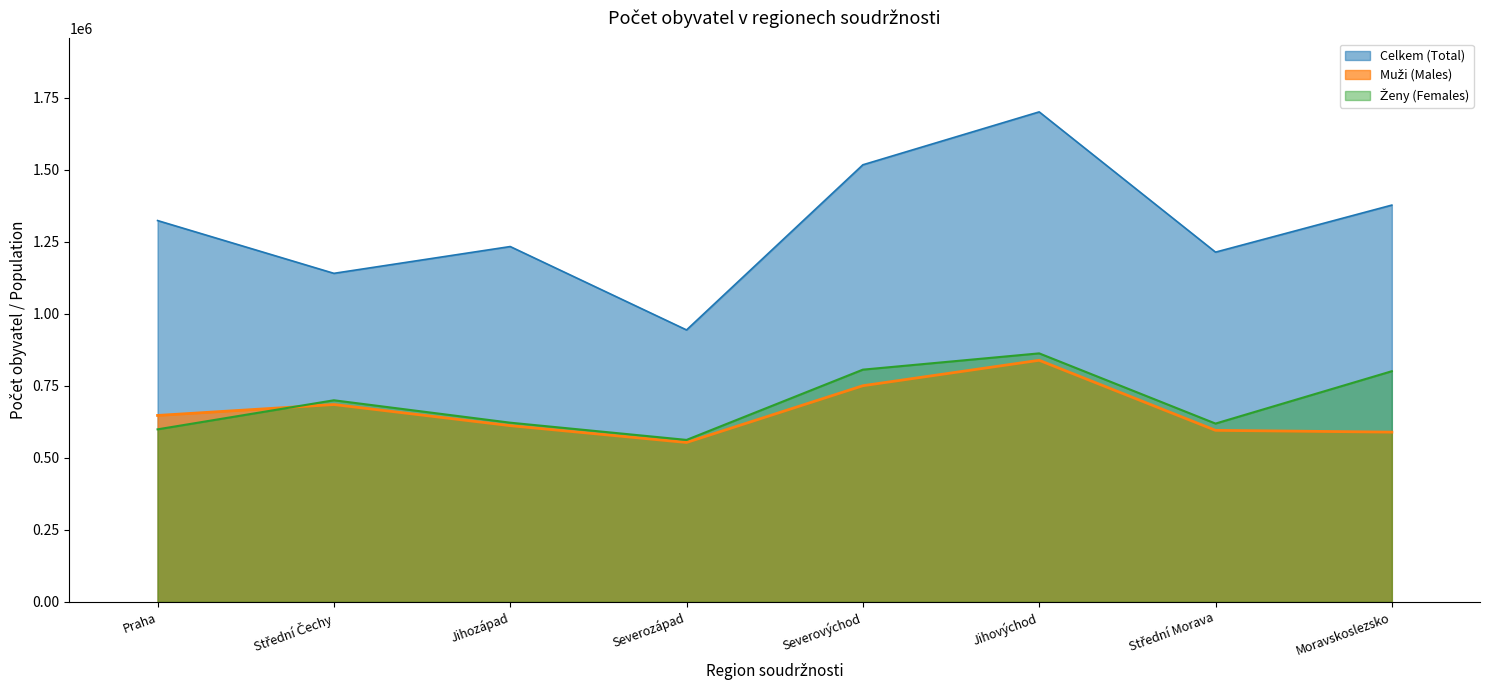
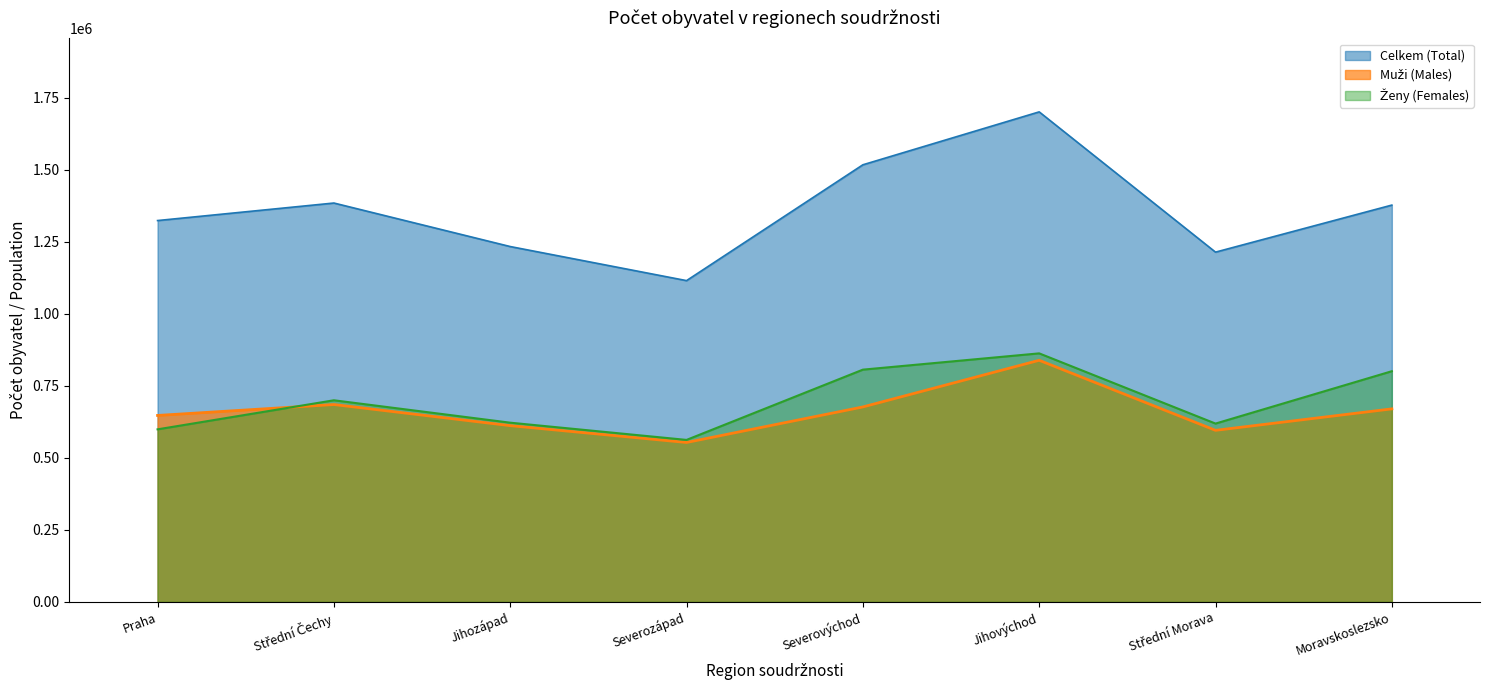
Celkem (Total), Střední Čechy: 1140000 -> 1390000
Celkem (Total), Severozápad: 940000 -> 1120000
Muži (Males), Severovýchod: 750000 -> 680000
Muži (Males), Moravskoslezsko: 590000 -> 670000
